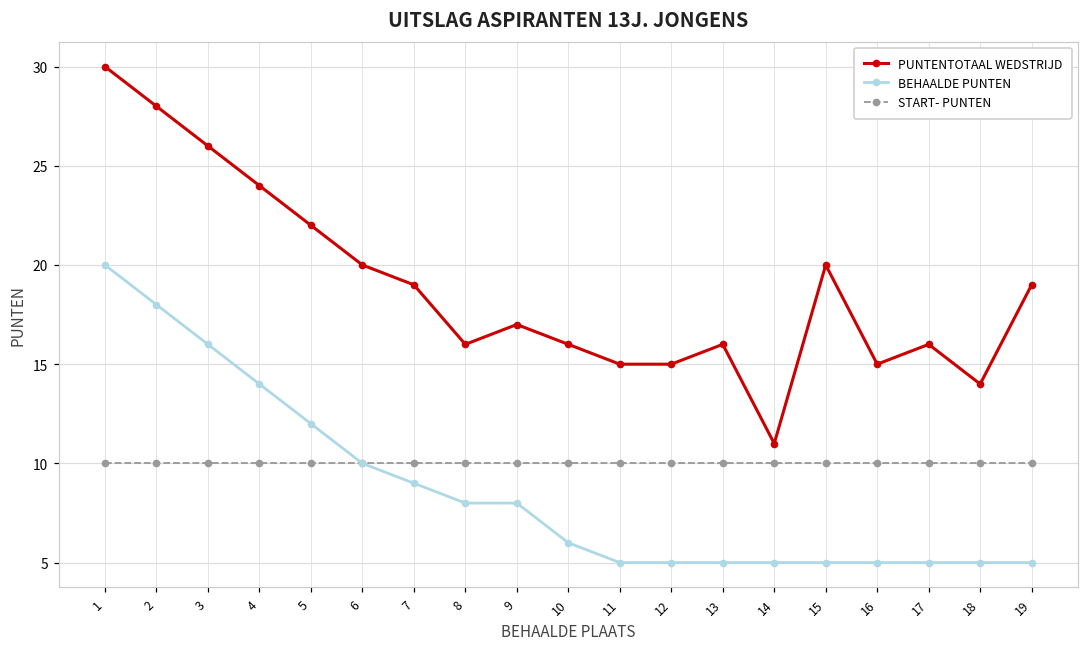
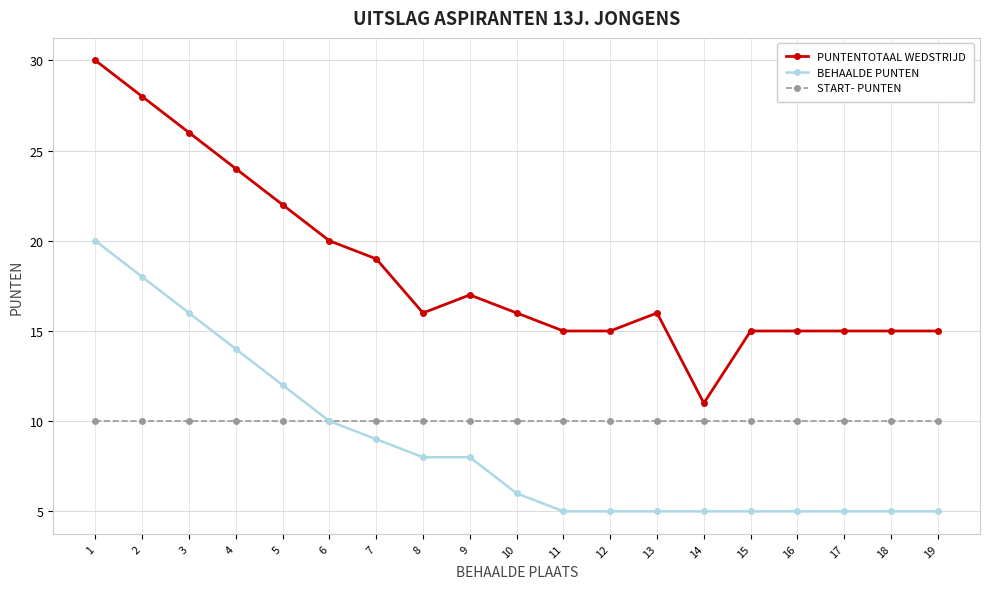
PUNTENTOTAAL WEDSTRIJD, 15: 20 -> 15
PUNTENTOTAAL WEDSTRIJD, 17: 16 -> 15
PUNTENTOTAAL WEDSTRIJD, 18: 14 -> 15
PUNTENTOTAAL WEDSTRIJD, 19: 19 -> 15
